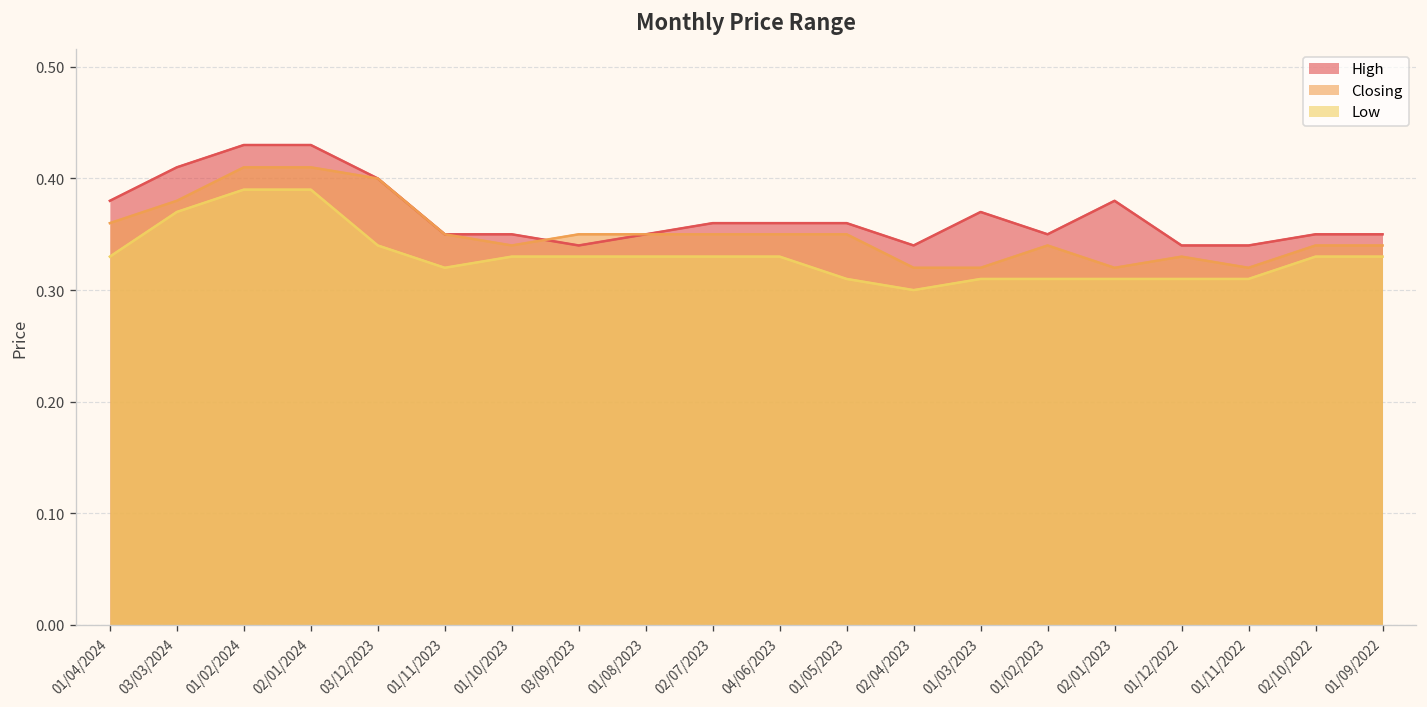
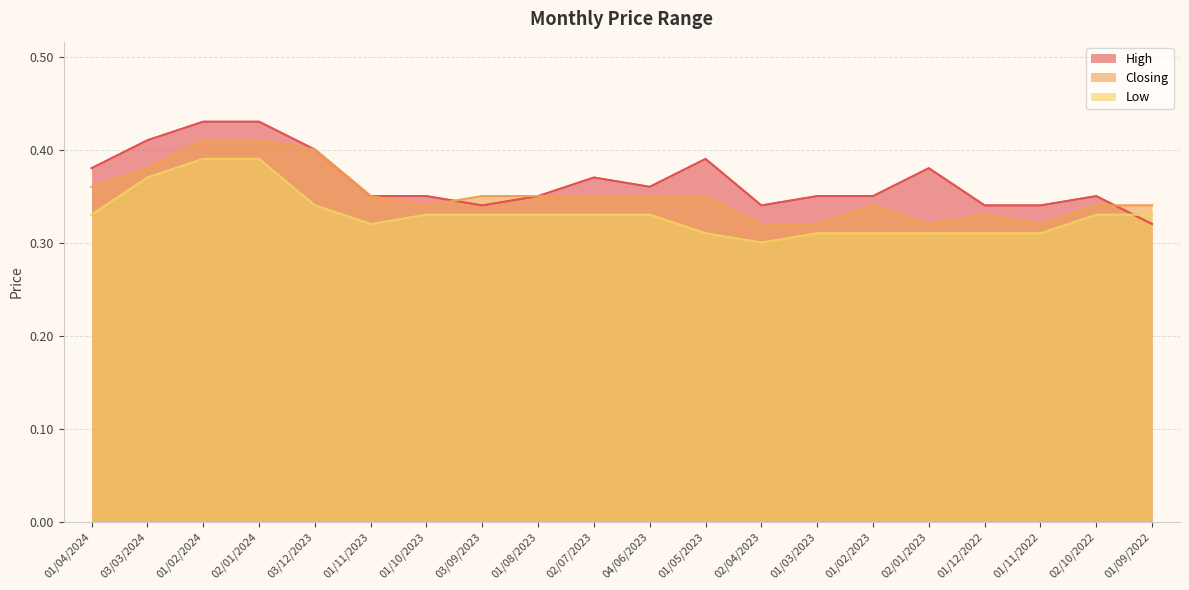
High, 02/07/2023: 0.36 -> 0.37
High, 01/05/2023: 0.36 -> 0.39
High, 01/03/2023: 0.37 -> 0.35
High, 01/09/2022: 0.35 -> 0.32
